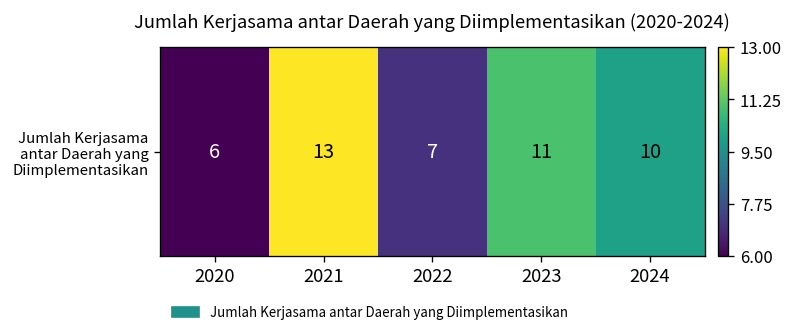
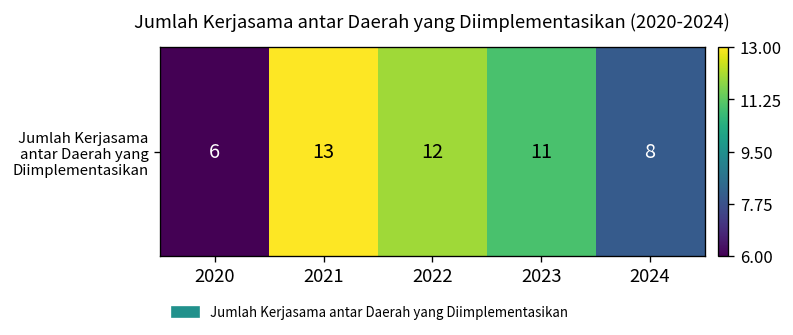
Jumlah Kerjasama antar Daerah yang Diimplementasikan, 2022: 7 -> 12
Jumlah Kerjasama antar Daerah yang Diimplementasikan, 2024: 10 -> 8
